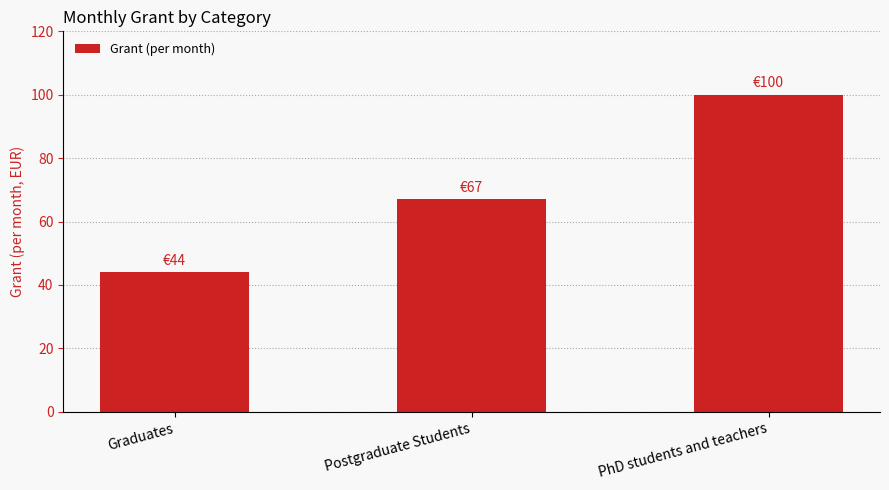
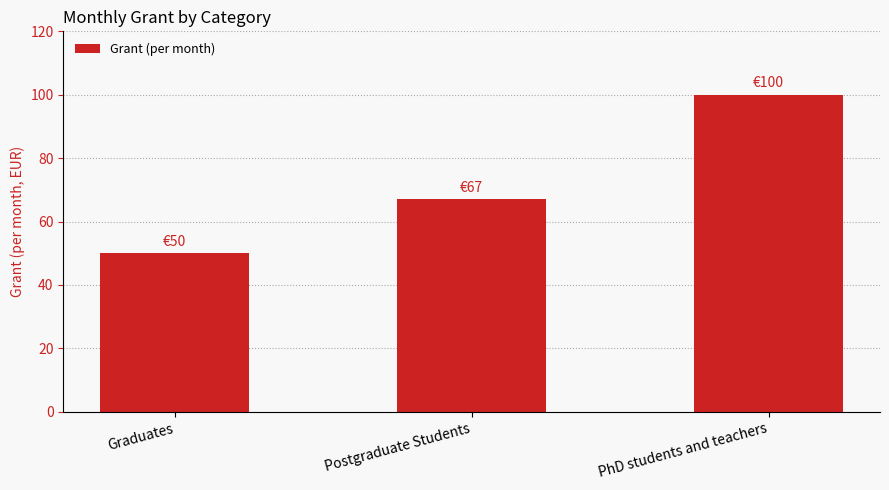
Graduates: €44 -> €50
